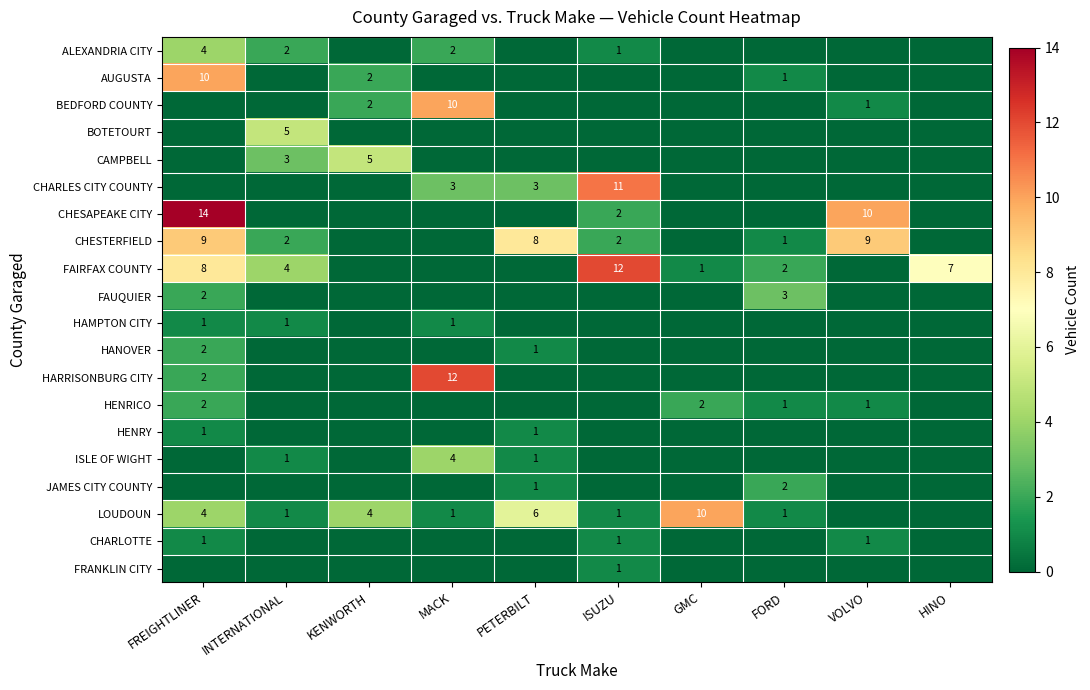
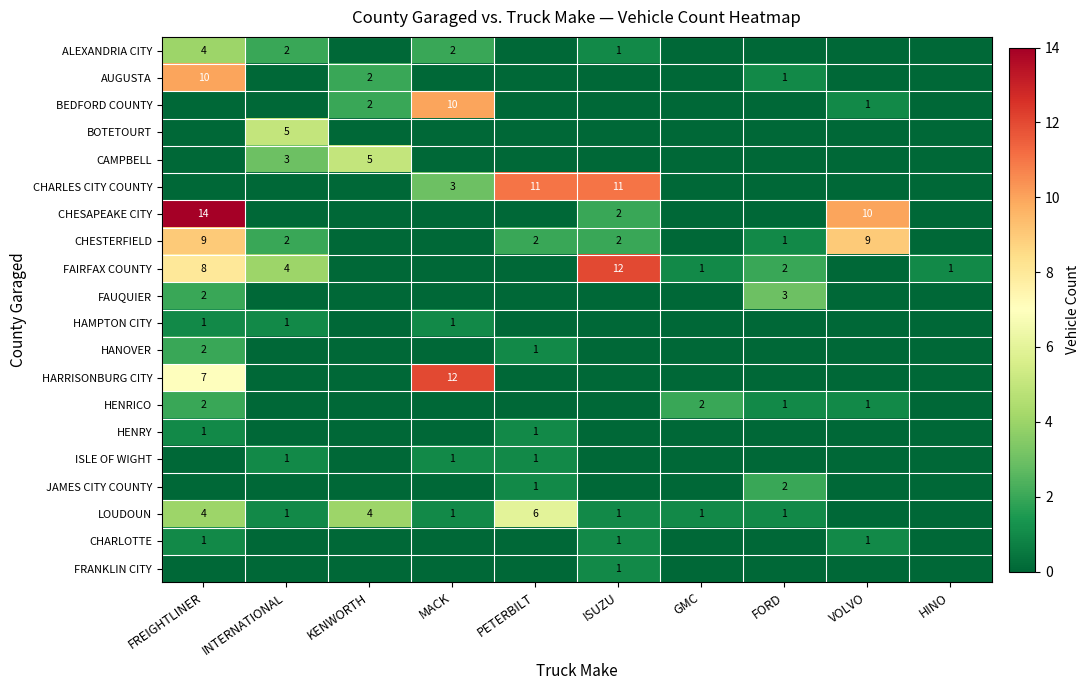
CHARLES CITY COUNTY, PETERBILT: 3 -> 11
CHESTERFIELD, PETERBILT: 8 -> 2
FAIRFAX COUNTY, HINO: 7 -> 1
HARRISONBURG CITY, FREIGHTLINER: 2 -> 7
ISLE OF WIGHT, MACK: 4 -> 1
LOUDOUN, GMC: 10 -> 1
